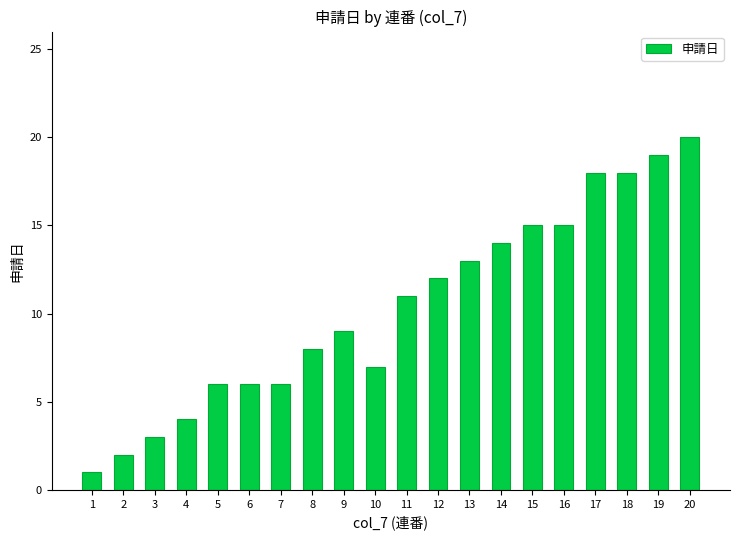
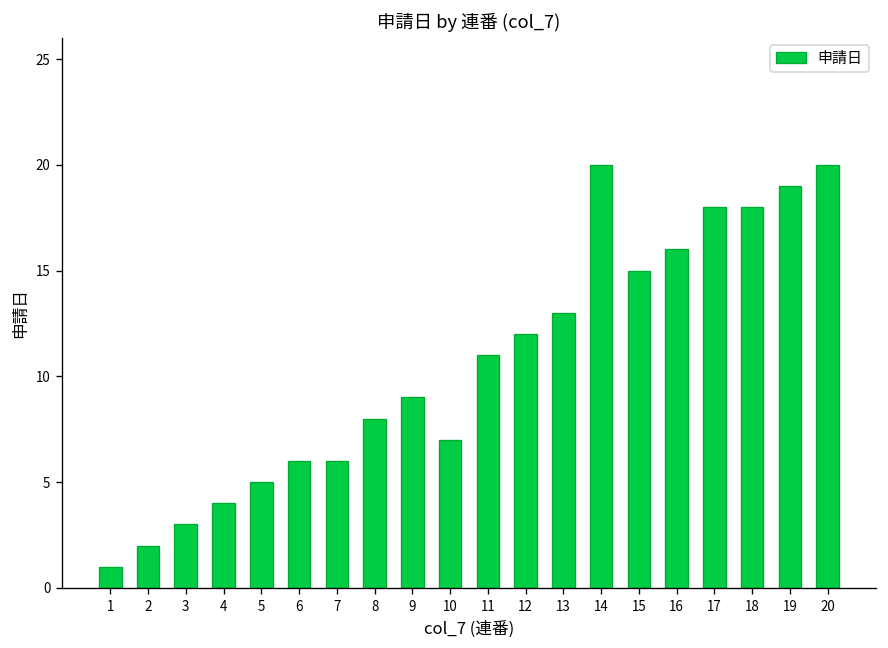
5: 6 -> 5
14: 14 -> 20
16: 15 -> 16
